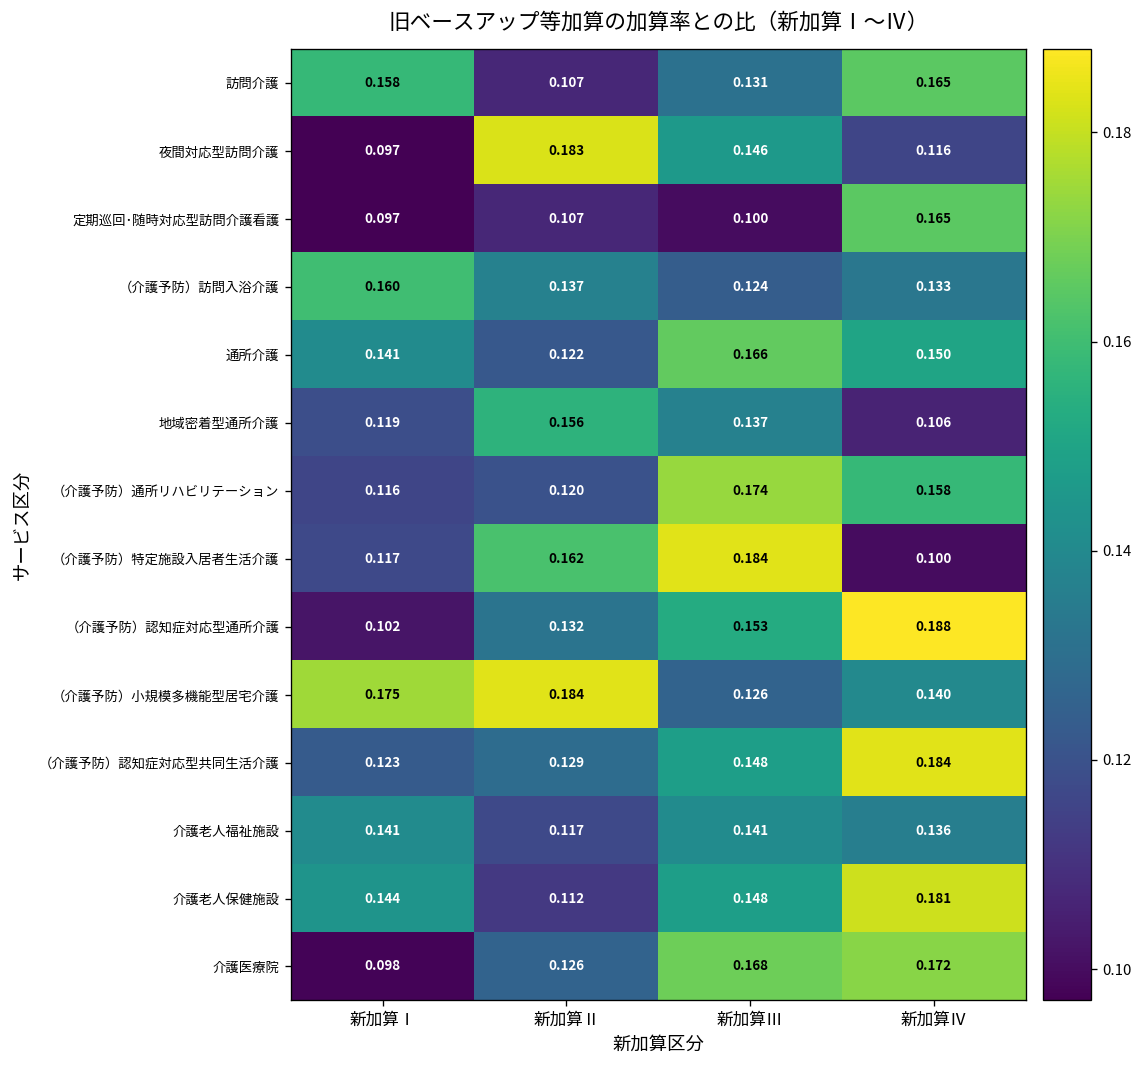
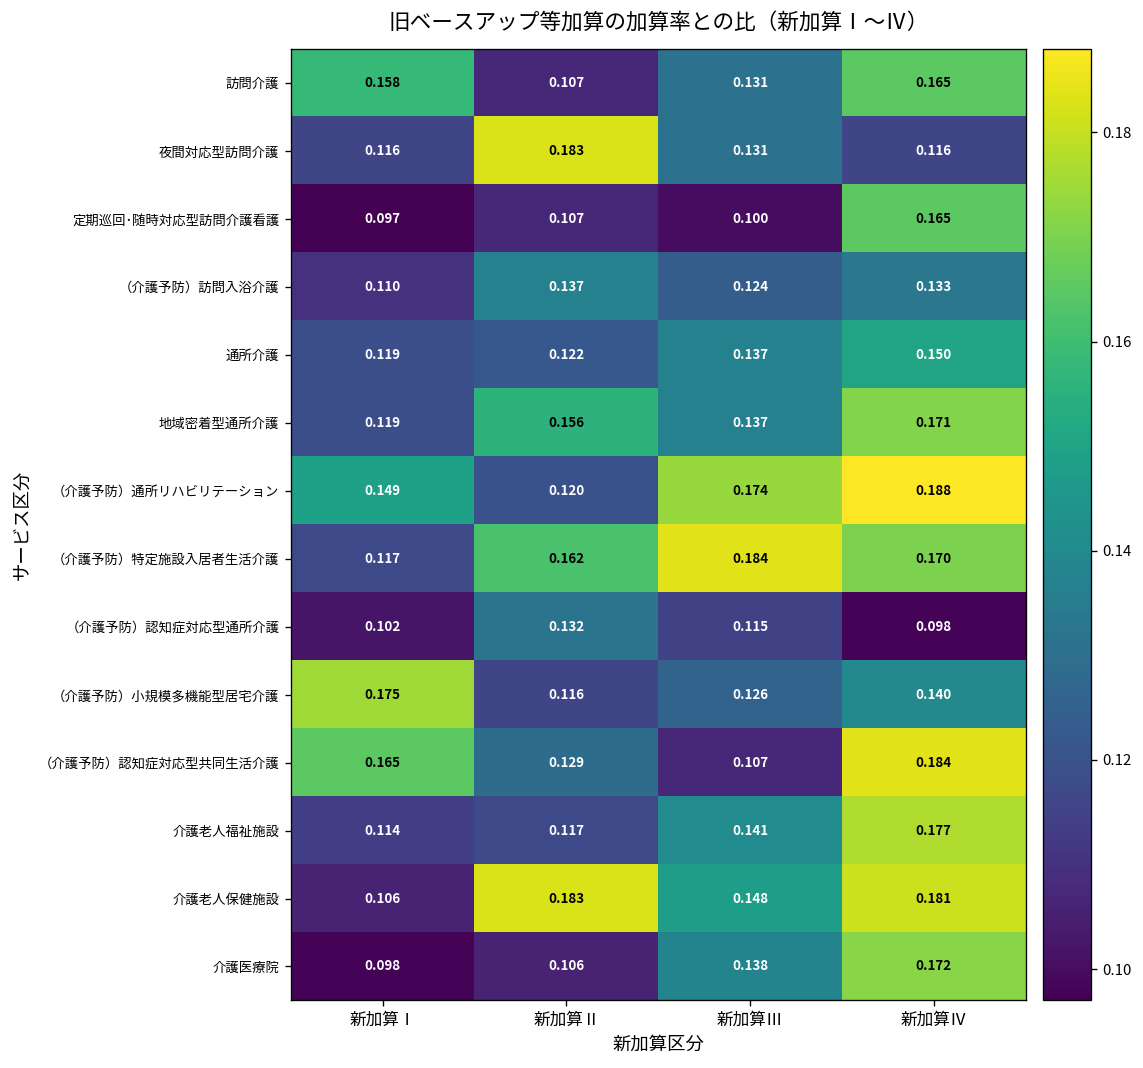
夜間対応型訪問介護, 新加算Ⅰ: 0.097 -> 0.116
夜間対応型訪問介護, 新加算Ⅲ: 0.146 -> 0.131
（介護予防）訪問入浴介護, 新加算Ⅰ: 0.160 -> 0.110
通所介護, 新加算Ⅰ: 0.141 -> 0.119
通所介護, 新加算Ⅲ: 0.166 -> 0.137
地域密着型通所介護, 新加算Ⅳ: 0.106 -> 0.171
（介護予防）通所リハビリテーション, 新加算Ⅰ: 0.116 -> 0.149
（介護予防）通所リハビリテーション, 新加算Ⅳ: 0.158 -> 0.188
（介護予防）特定施設入居者生活介護, 新加算Ⅳ: 0.100 -> 0.170
（介護予防）認知症対応型通所介護, 新加算Ⅲ: 0.153 -> 0.115
（介護予防）認知症対応型通所介護, 新加算Ⅳ: 0.188 -> 0.098
（介護予防）小規模多機能型居宅介護, 新加算Ⅱ: 0.184 -> 0.116
（介護予防）認知症対応型共同生活介護, 新加算Ⅰ: 0.123 -> 0.165
（介護予防）認知症対応型共同生活介護, 新加算Ⅲ: 0.148 -> 0.107
介護老人福祉施設, 新加算Ⅰ: 0.141 -> 0.114
介護老人福祉施設, 新加算Ⅳ: 0.136 -> 0.177
介護老人保健施設, 新加算Ⅰ: 0.144 -> 0.106
介護老人保健施設, 新加算Ⅱ: 0.112 -> 0.183
介護医療院, 新加算Ⅱ: 0.126 -> 0.106
介護医療院, 新加算Ⅲ: 0.168 -> 0.138
